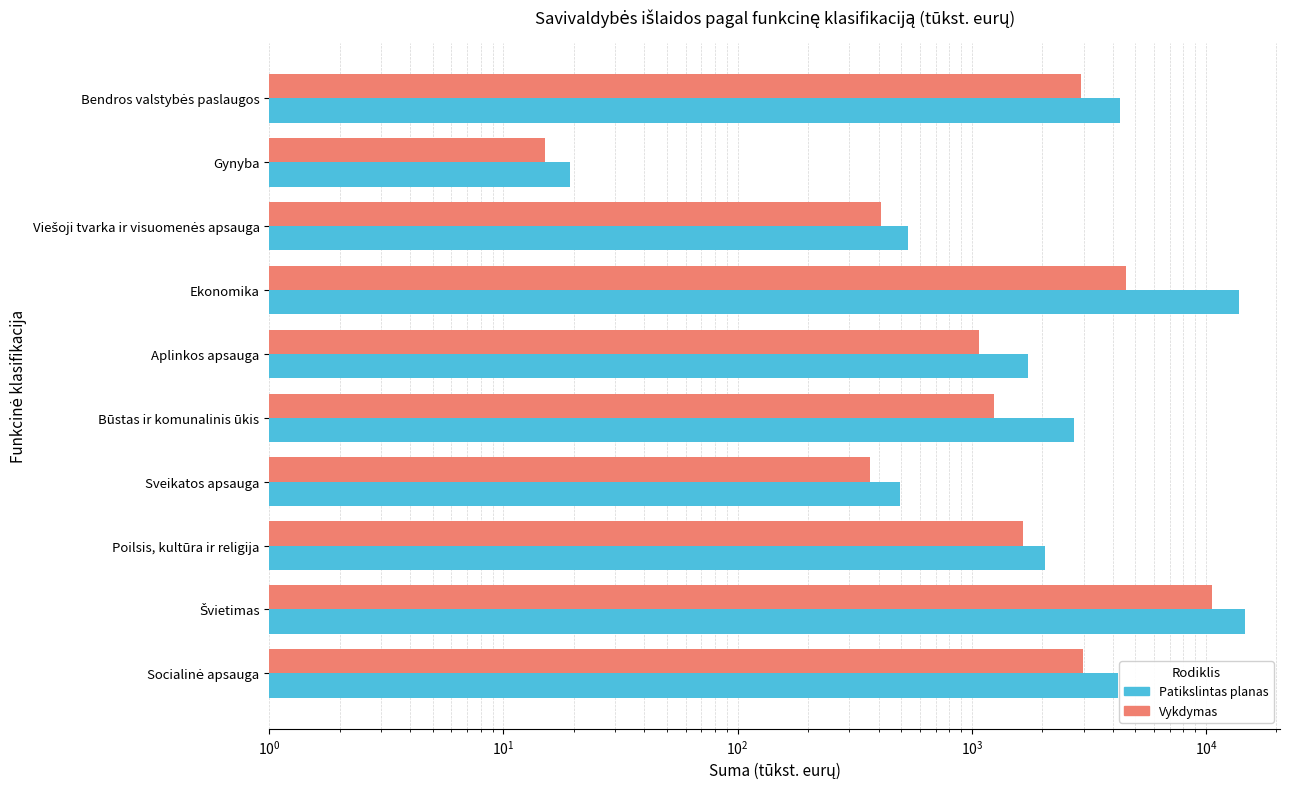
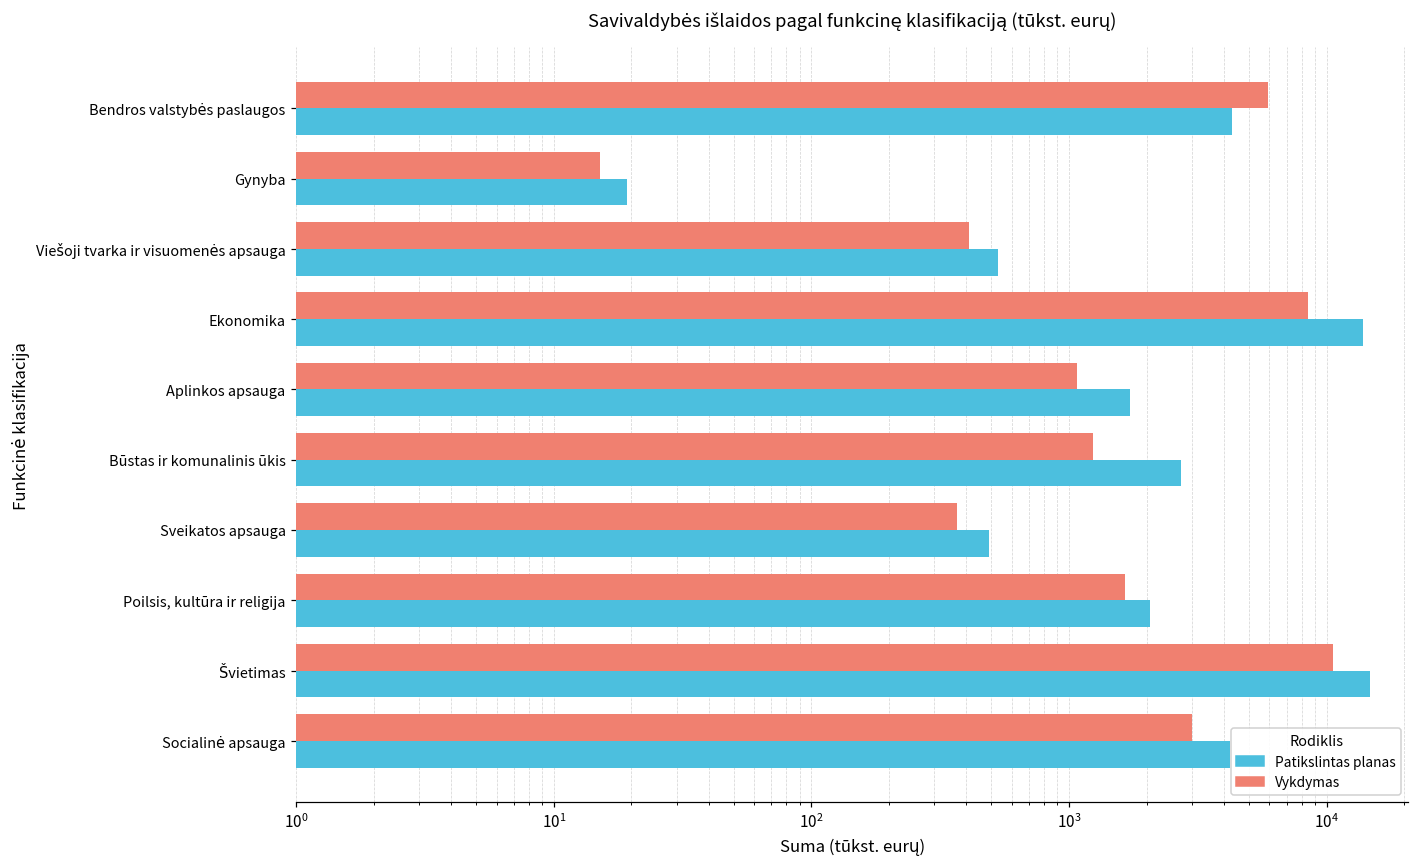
Vykdymas, Bendros valstybės paslaugos: 2900 -> 5900
Vykdymas, Ekonomika: 4500 -> 8500
